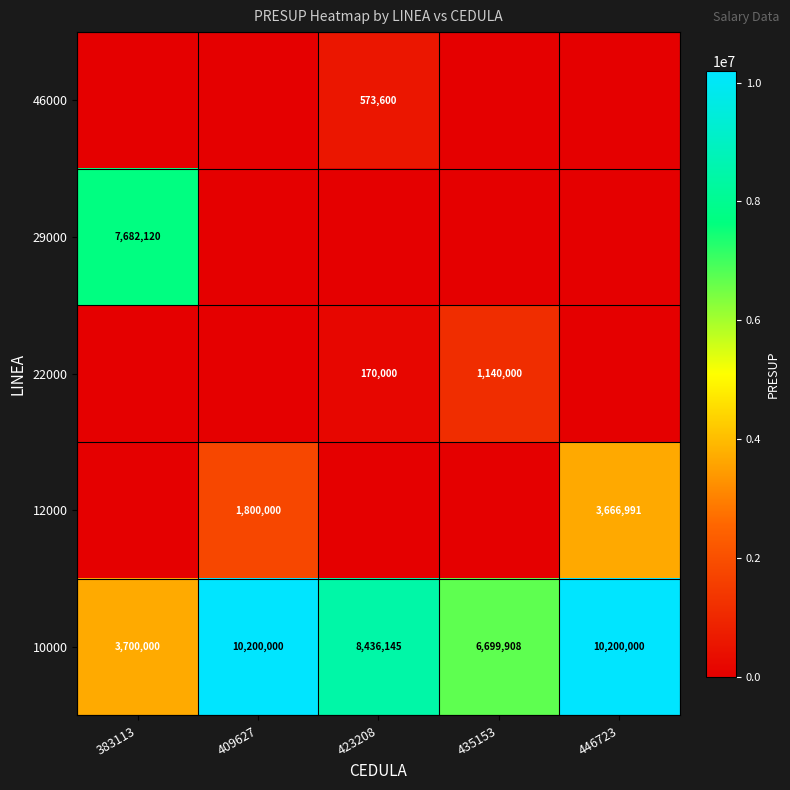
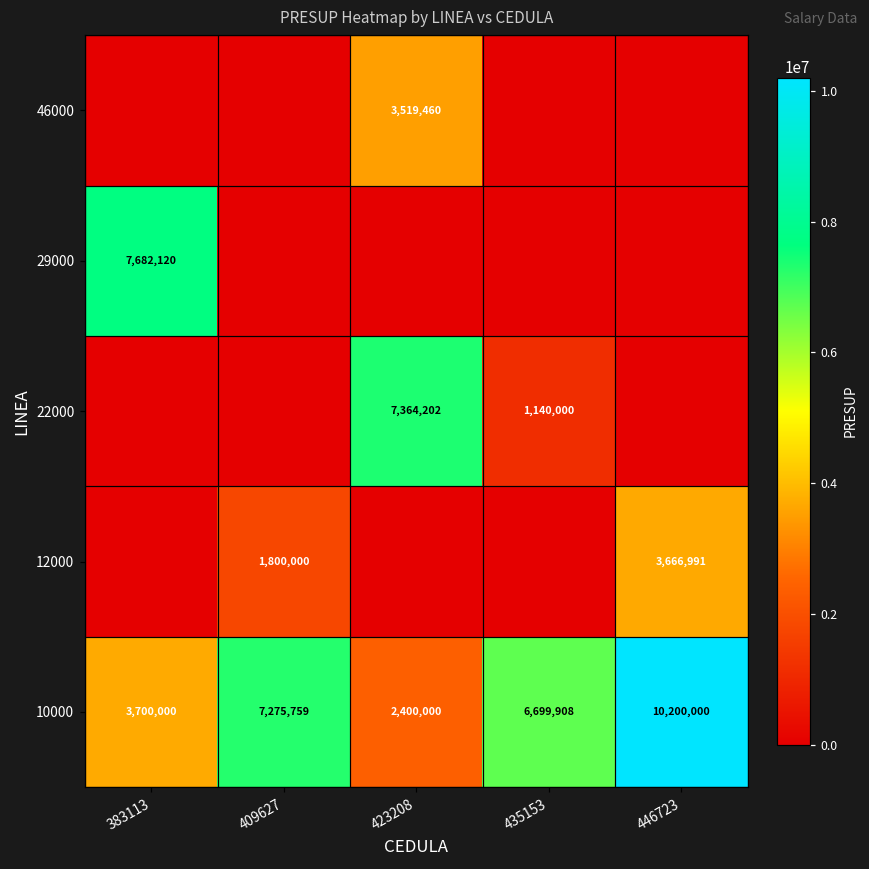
46000, 423208: 573,600 -> 3,519,460
22000, 423208: 170,000 -> 7,364,202
10000, 409627: 10,200,000 -> 7,275,759
10000, 423208: 8,436,145 -> 2,400,000
